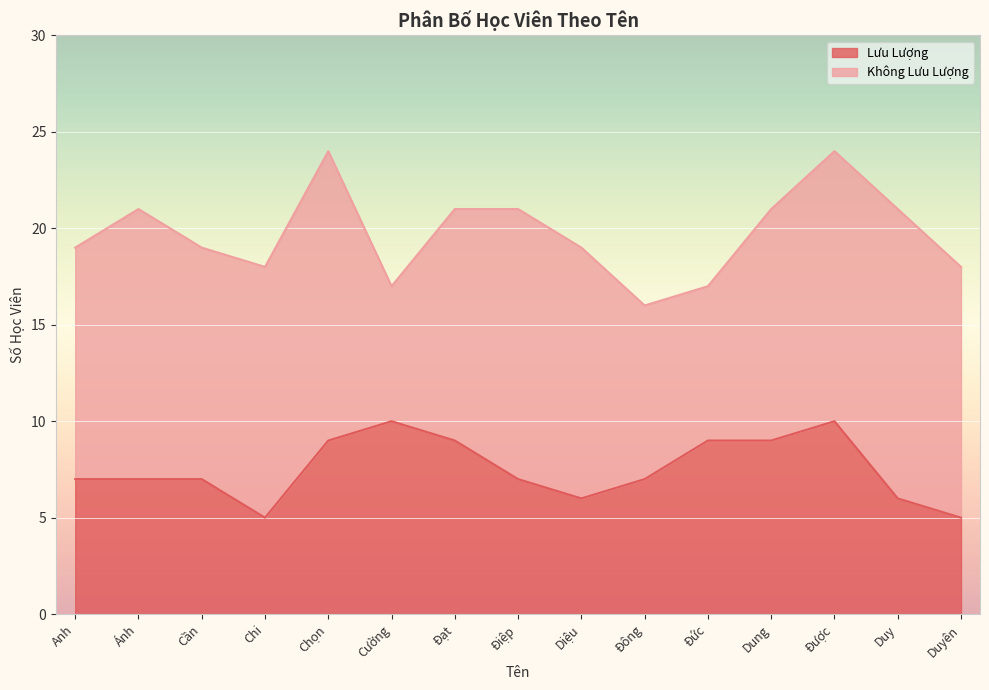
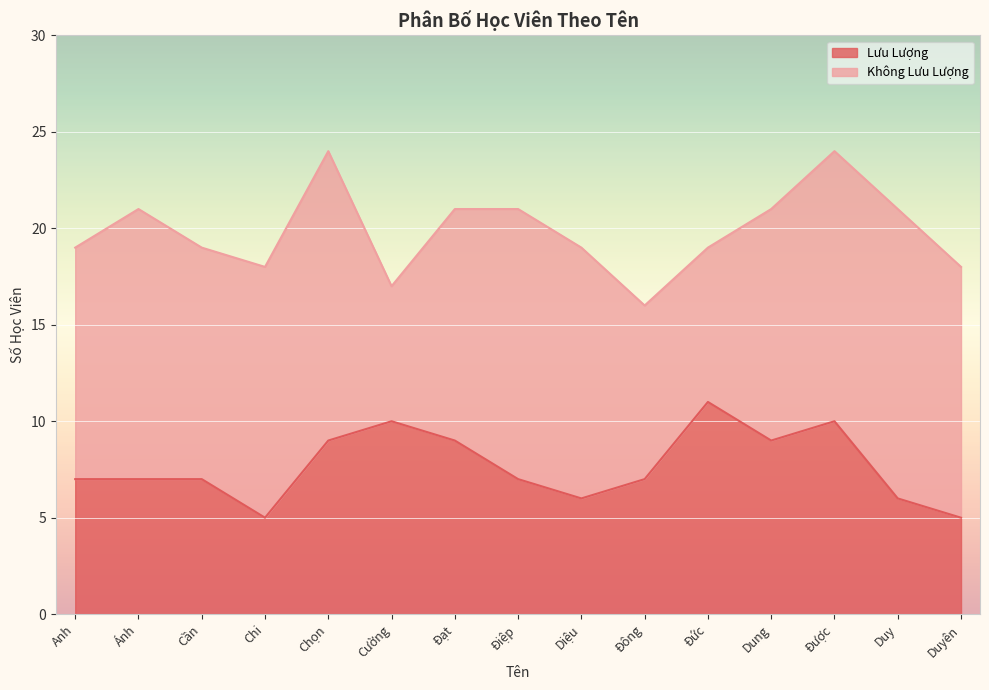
Lưu Lượng, Đức: 9 -> 11
